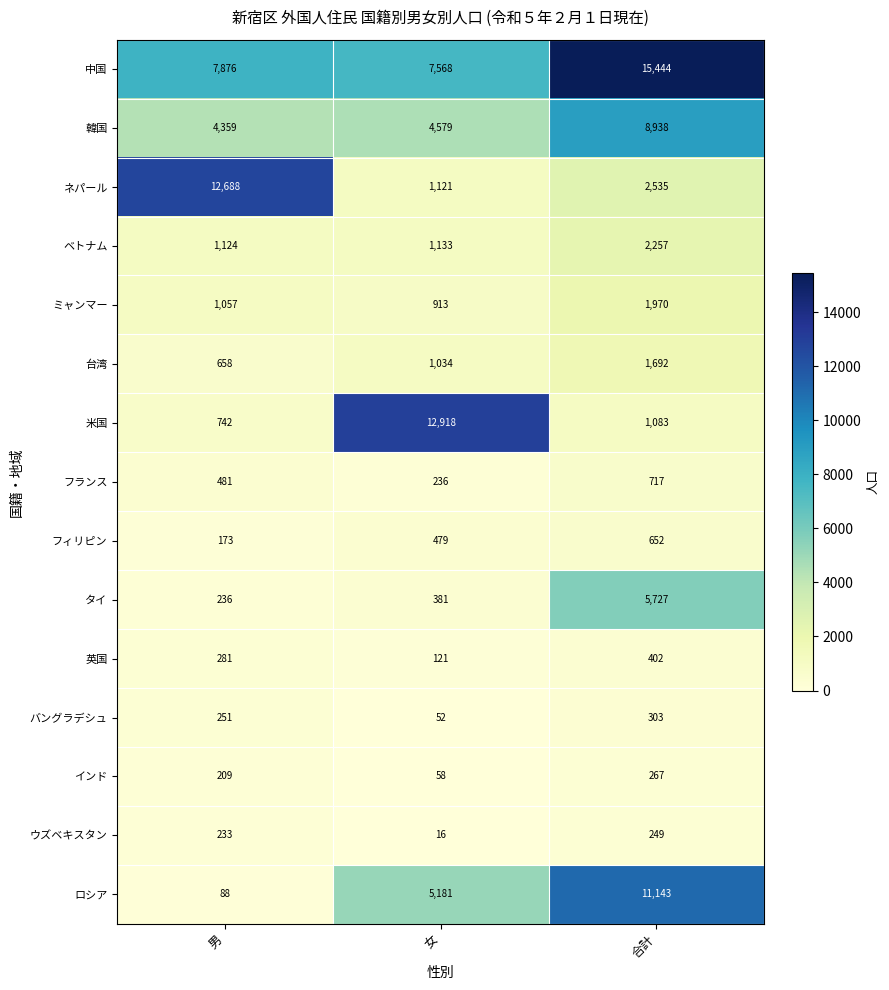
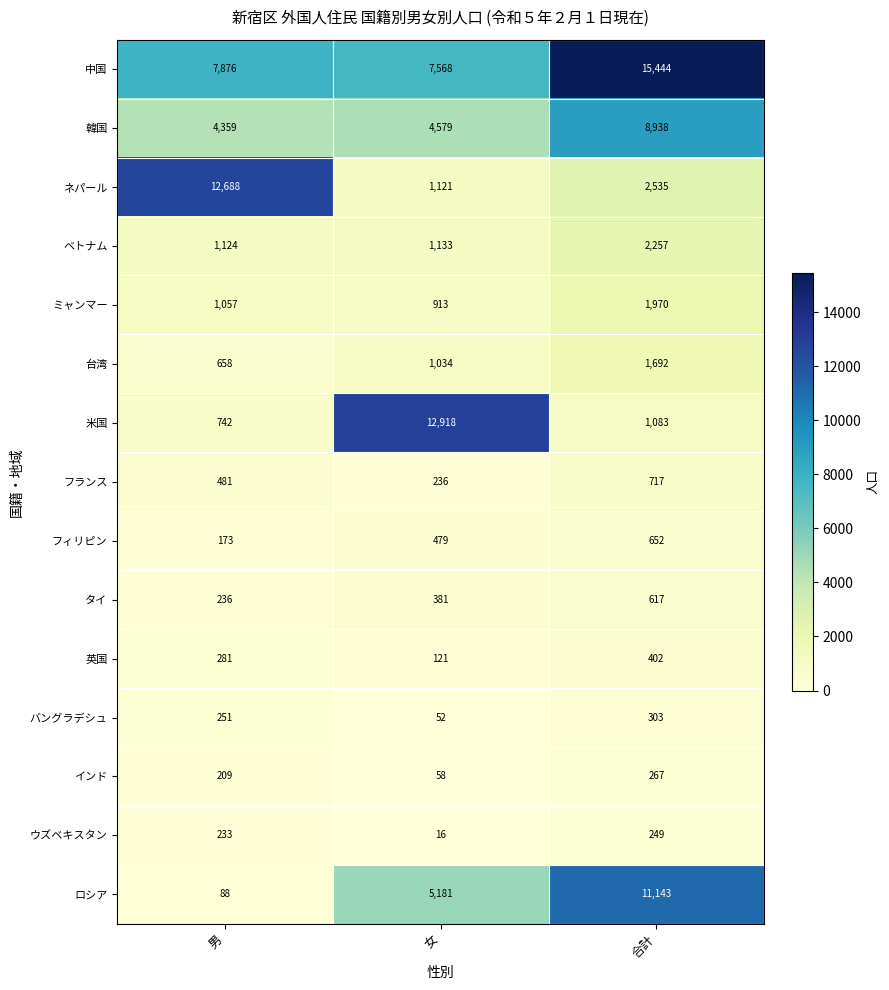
タイ, 合計: 5,727 -> 617
